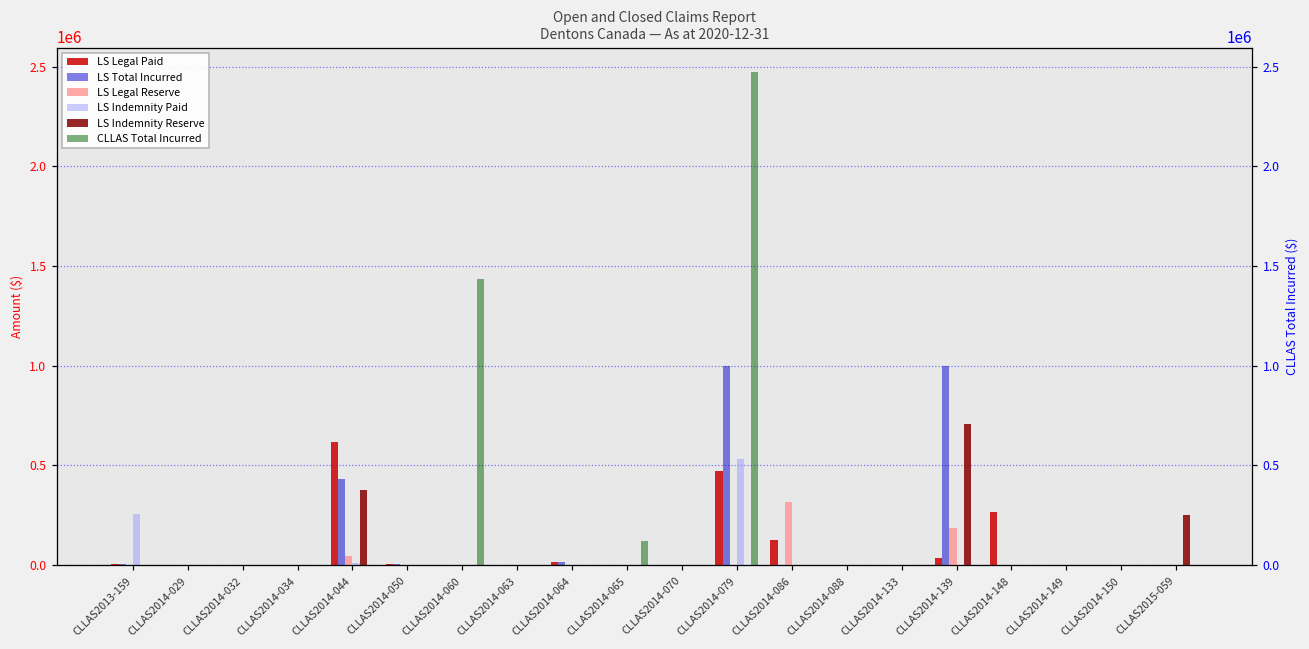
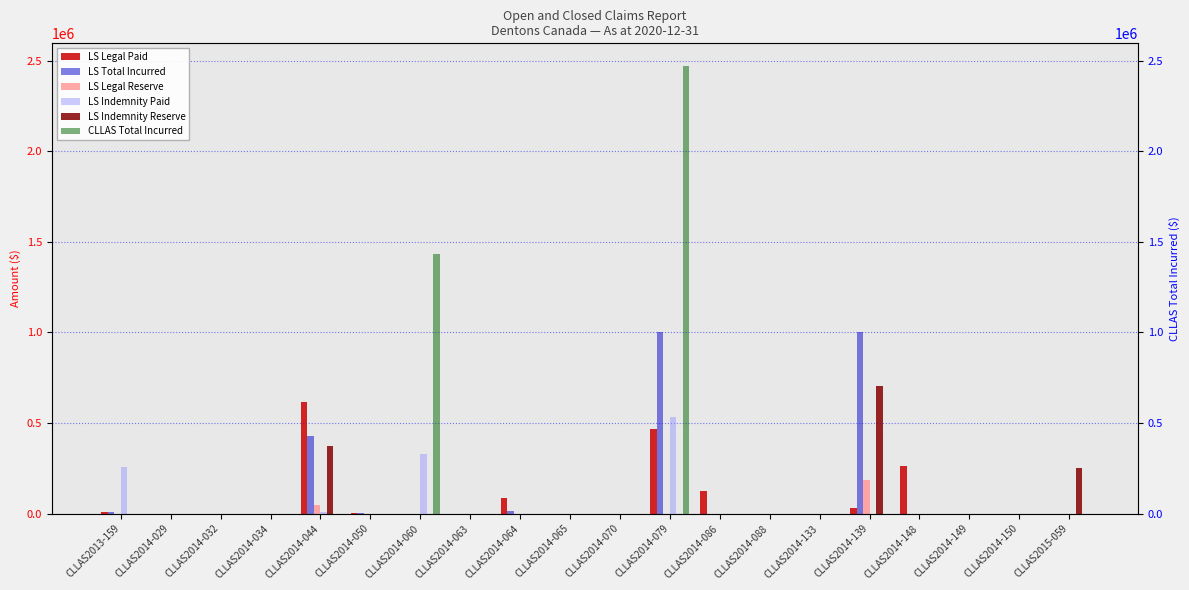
LS Indemnity Paid, CLLAS2014-060: 0 -> 330000
LS Legal Paid, CLLAS2014-064: 10000 -> 90000
CLLAS Total Incurred, CLLAS2014-065: 120000 -> 0
LS Legal Reserve, CLLAS2014-086: 320000 -> 0
